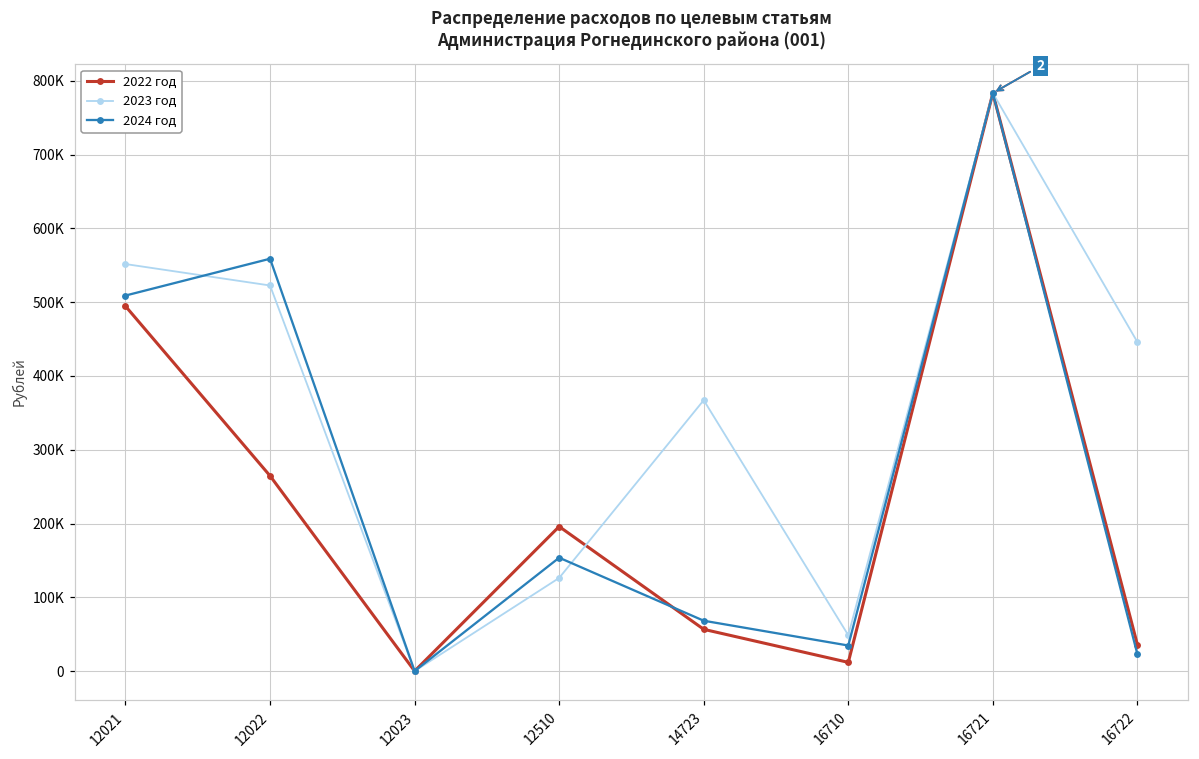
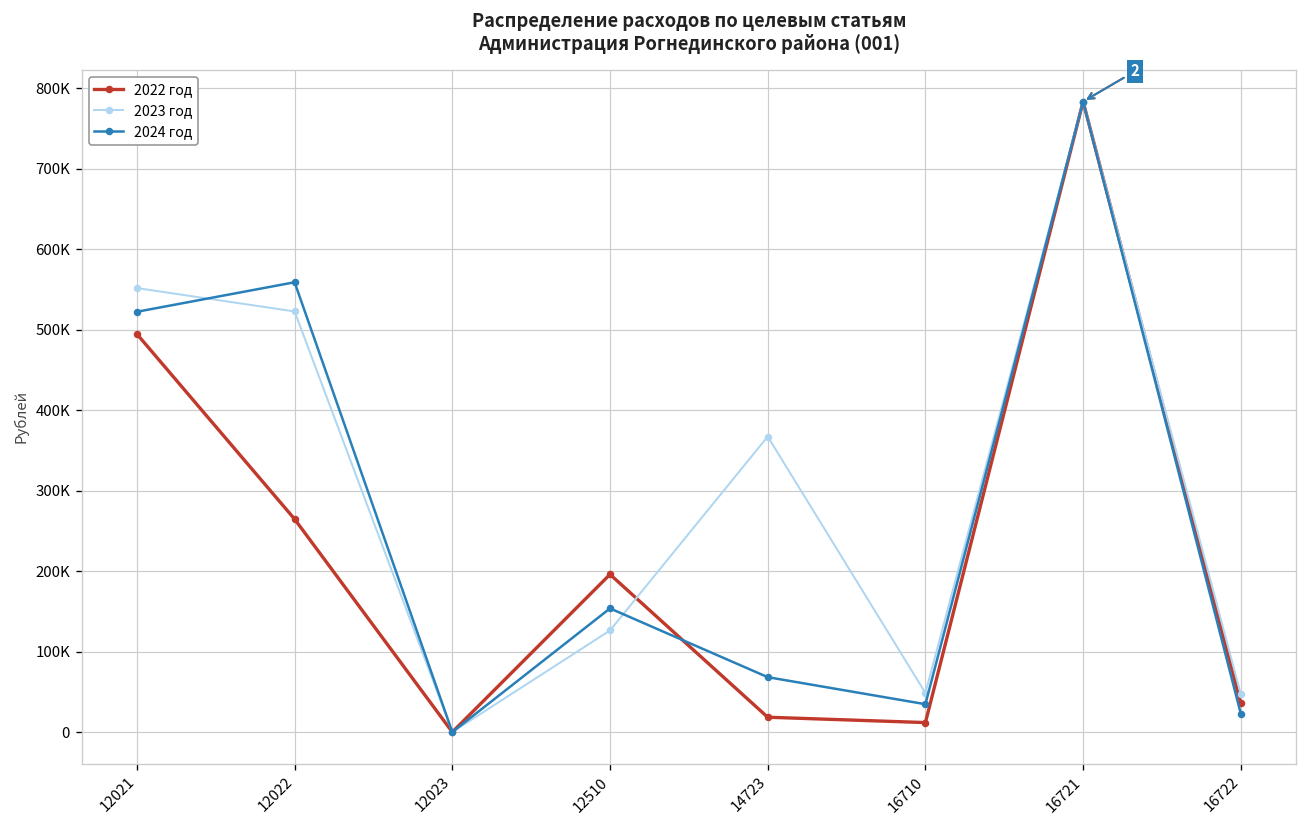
2024 год, 12021: 510000 -> 520000
2022 год, 14723: 60000 -> 20000
2023 год, 16722: 450000 -> 50000
